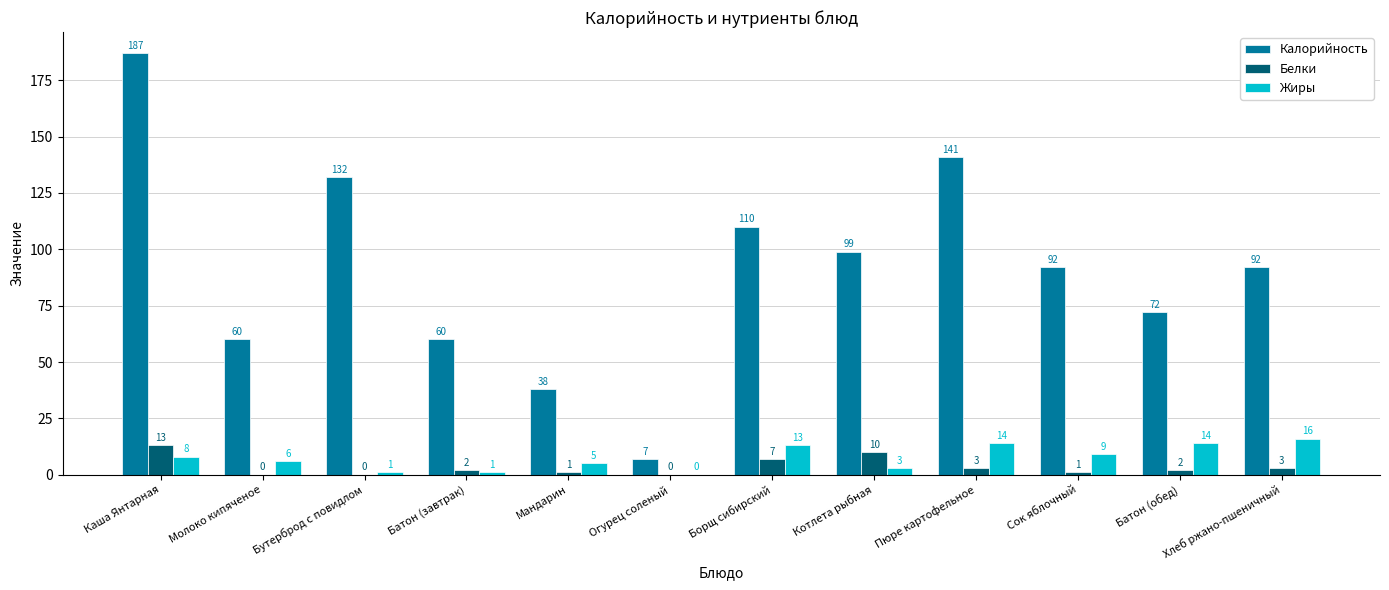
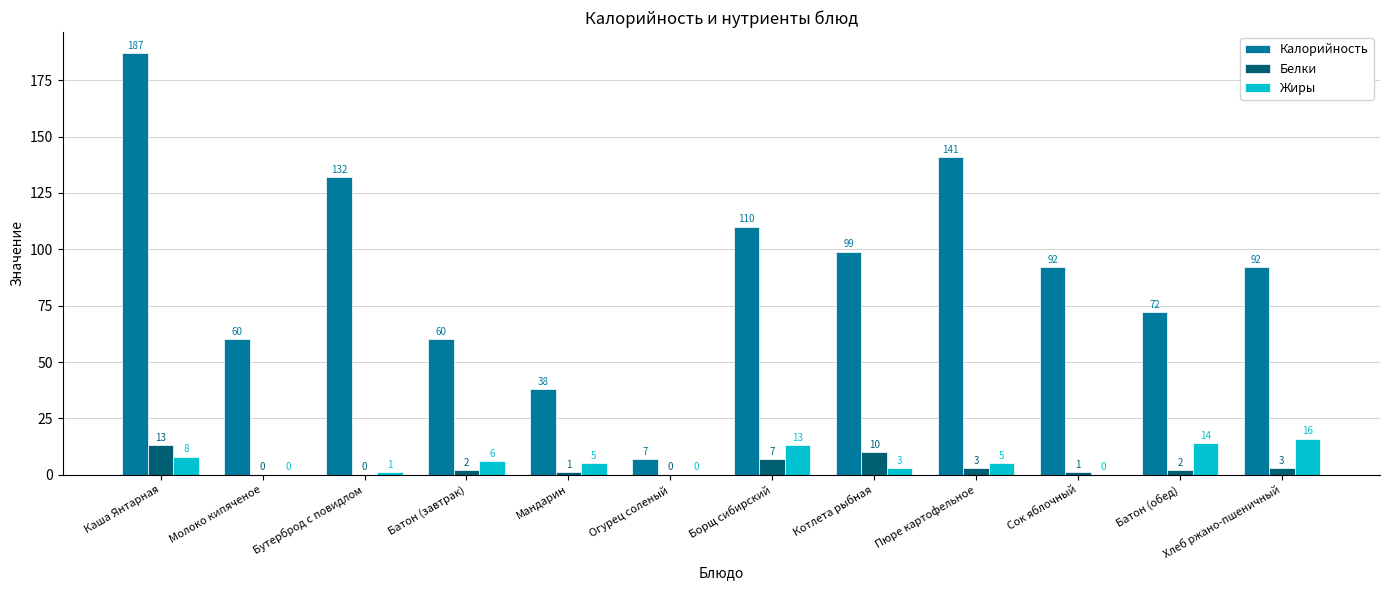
Жиры, Молоко кипяченое: 6 -> 0
Жиры, Батон (завтрак): 1 -> 6
Жиры, Пюре картофельное: 14 -> 5
Жиры, Сок яблочный: 9 -> 0
